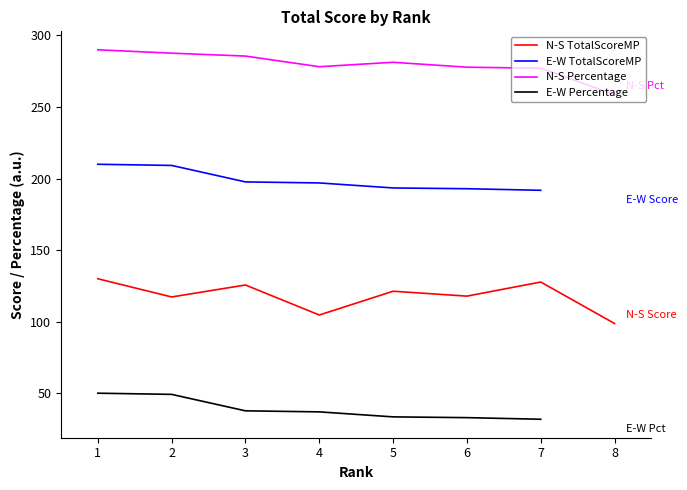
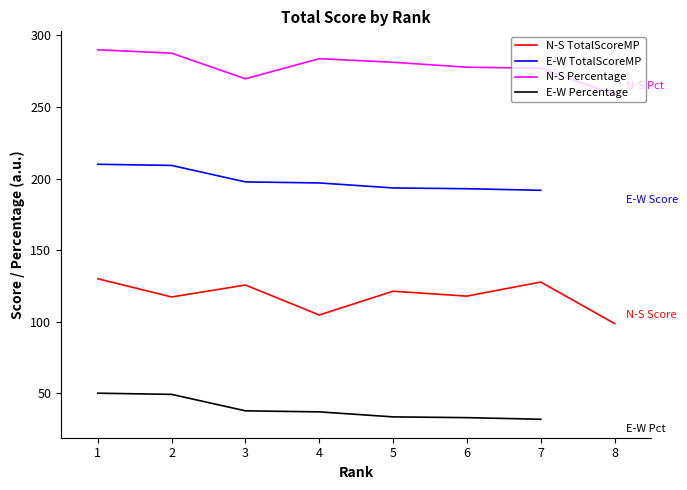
N-S Percentage, 3: 286 -> 270
N-S Percentage, 4: 278 -> 284
